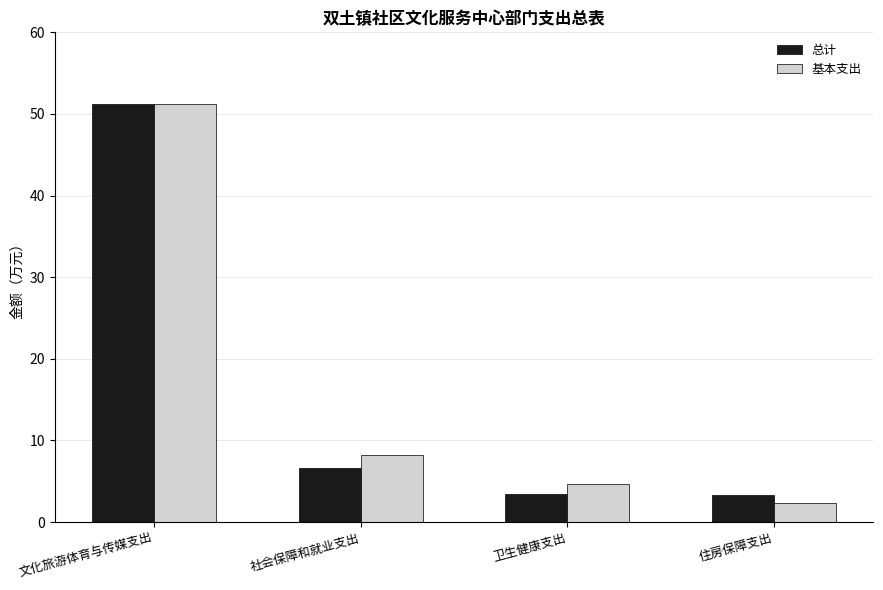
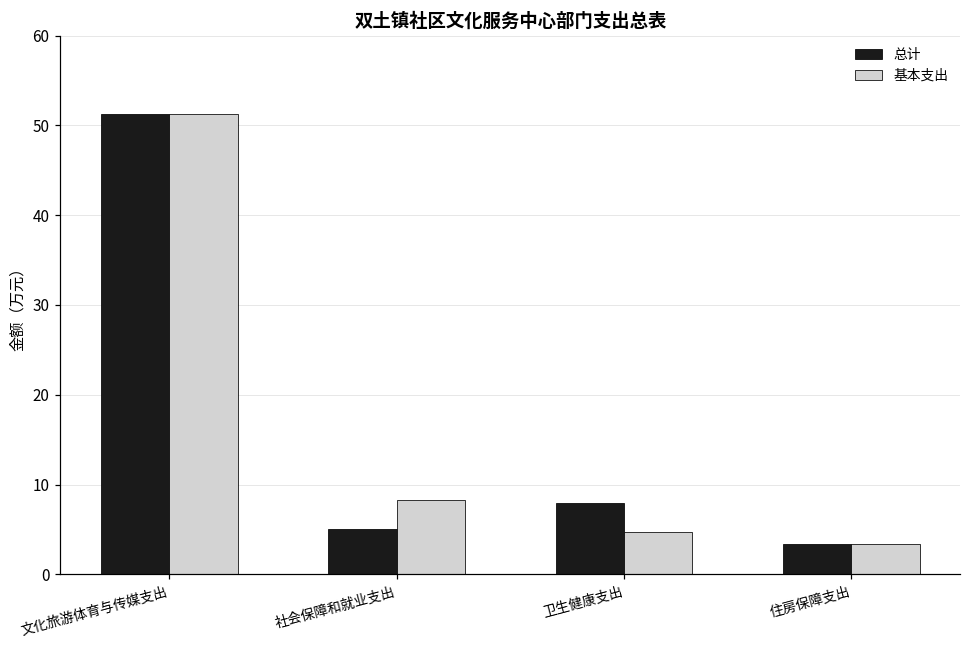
总计, 社会保障和就业支出: 7 -> 5
总计, 卫生健康支出: 3 -> 8
基本支出, 住房保障支出: 2 -> 3
